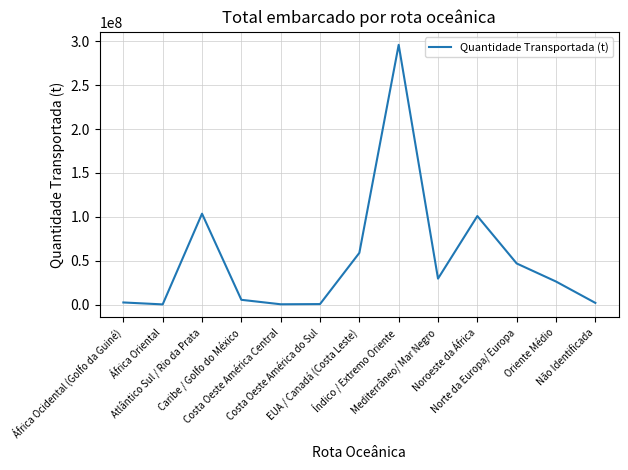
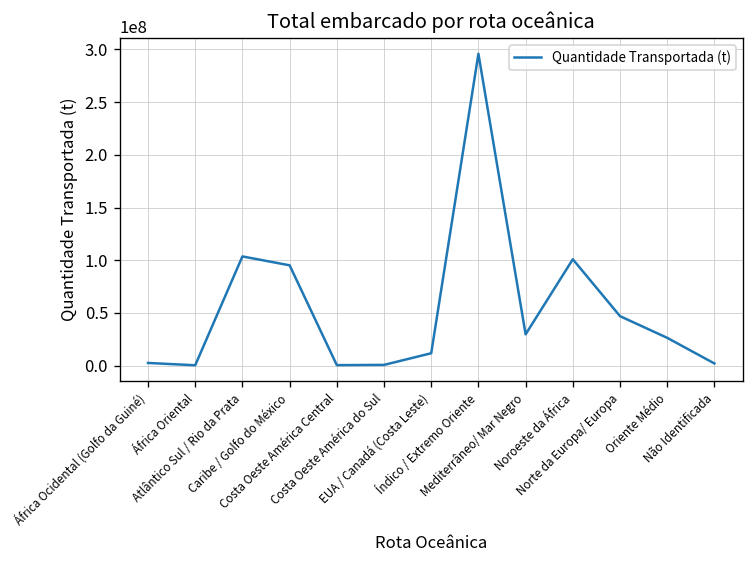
Caribe / Golfo do México: 10000000 -> 100000000
EUA / Canadá (Costa Leste): 60000000 -> 10000000
